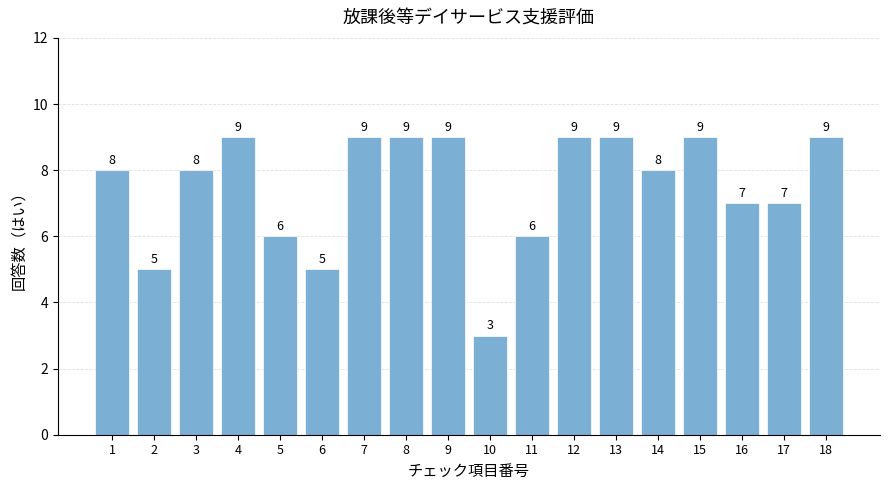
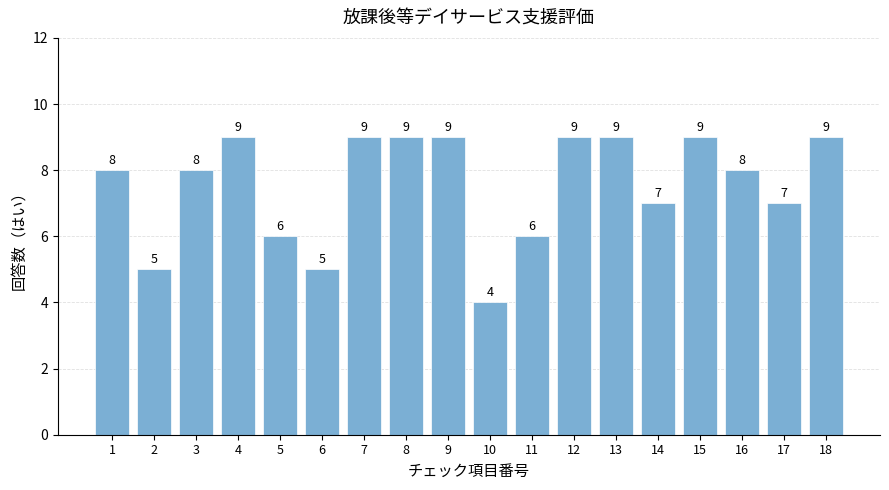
10: 3 -> 4
14: 8 -> 7
16: 7 -> 8
